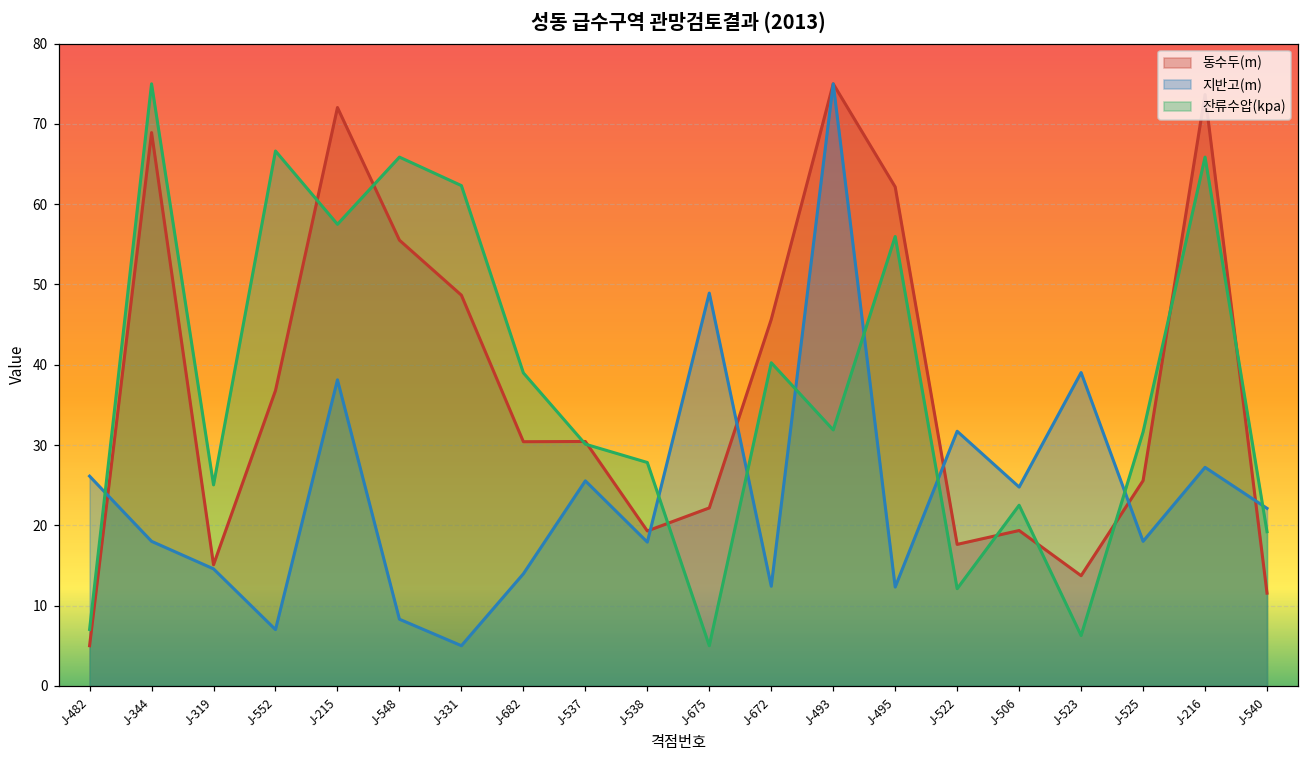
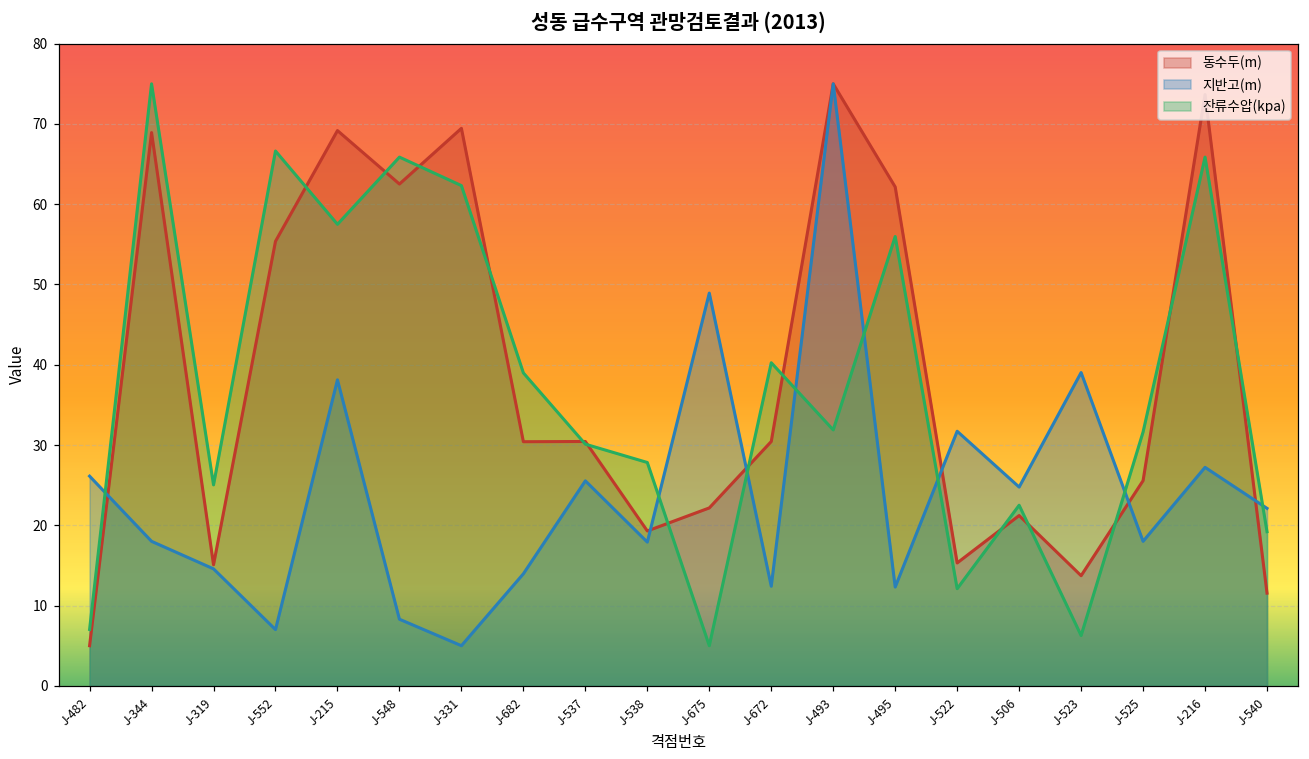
동수두(m), J-552: 37 -> 55
동수두(m), J-215: 72 -> 69
동수두(m), J-548: 56 -> 63
동수두(m), J-331: 49 -> 69
동수두(m), J-672: 46 -> 30
동수두(m), J-522: 18 -> 15
동수두(m), J-506: 19 -> 21
